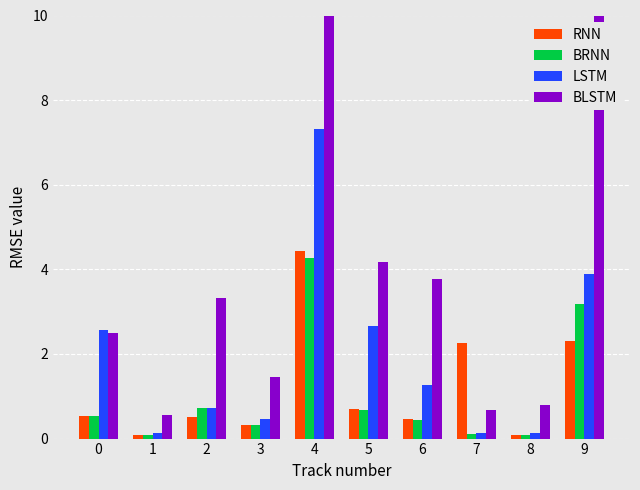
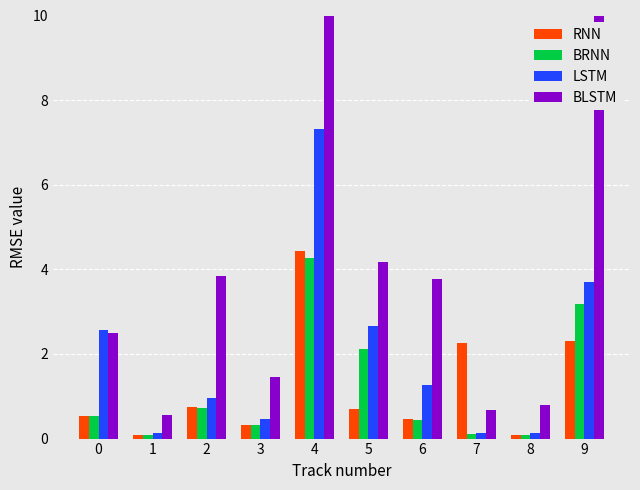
RNN, 2: 0.5 -> 0.7
LSTM, 2: 0.7 -> 1.0
BLSTM, 2: 3.3 -> 3.8
BRNN, 5: 0.7 -> 2.1
LSTM, 9: 3.9 -> 3.7
